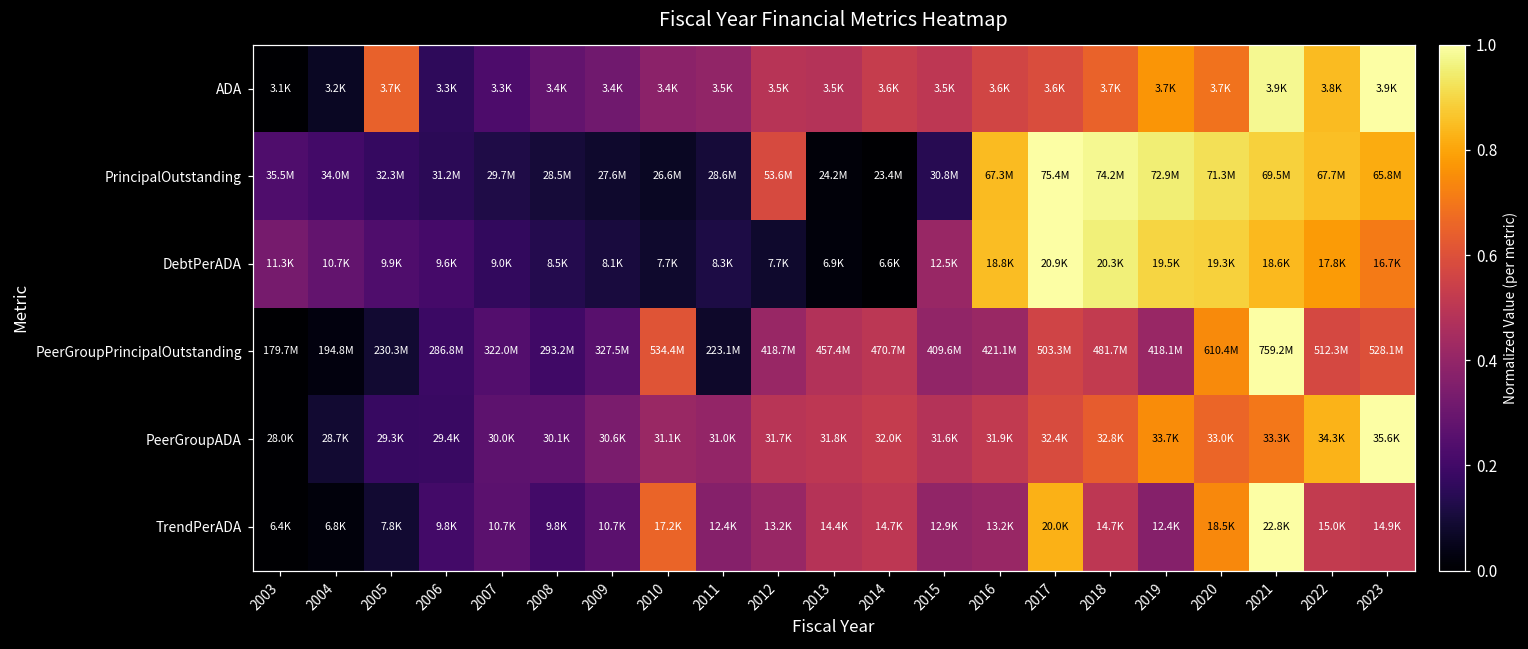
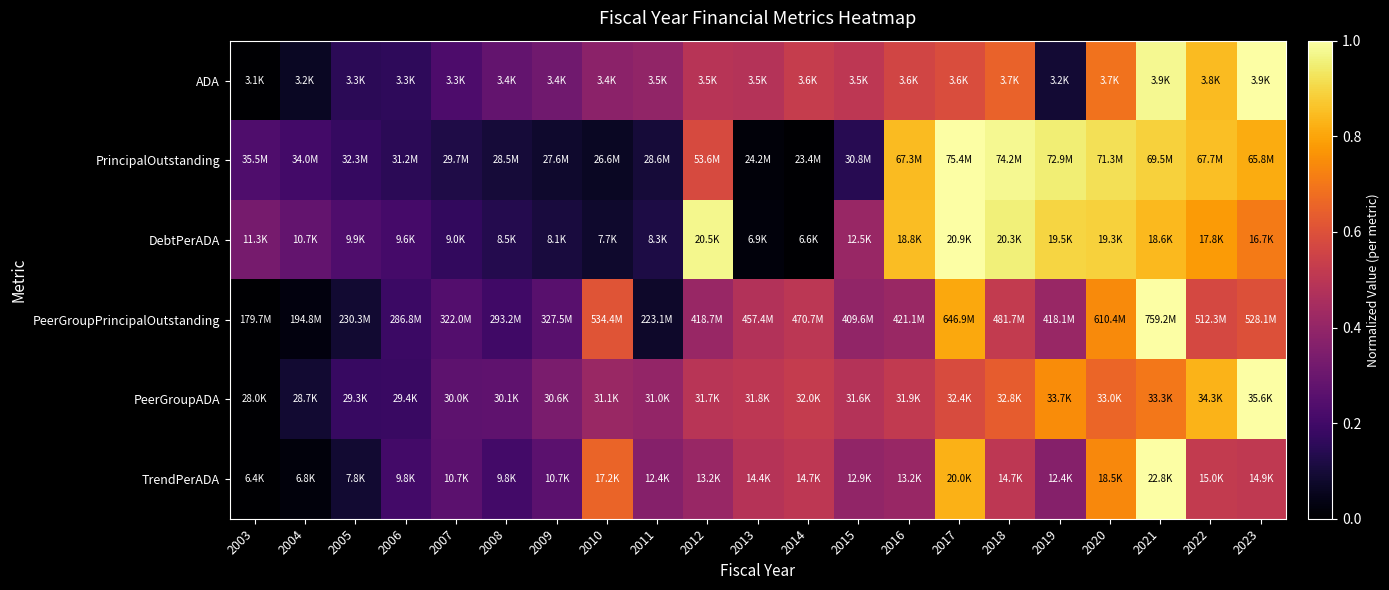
ADA, 2005: 3.7K -> 3.3K
ADA, 2019: 3.7K -> 3.2K
DebtPerADA, 2012: 7.7K -> 20.5K
PeerGroupPrincipalOutstanding, 2017: 503.3M -> 646.9M
